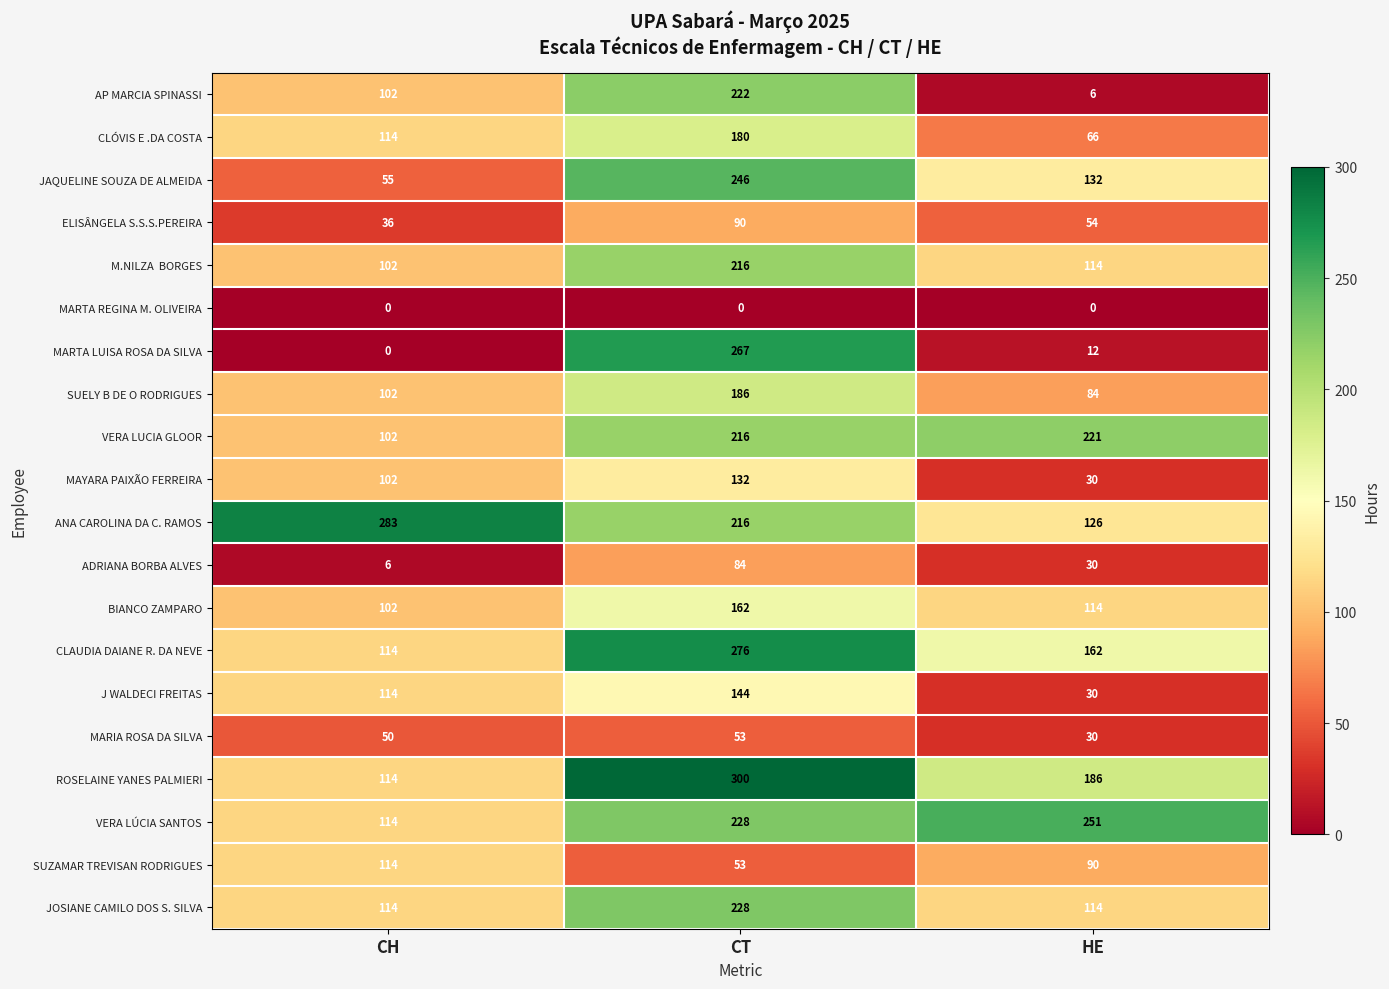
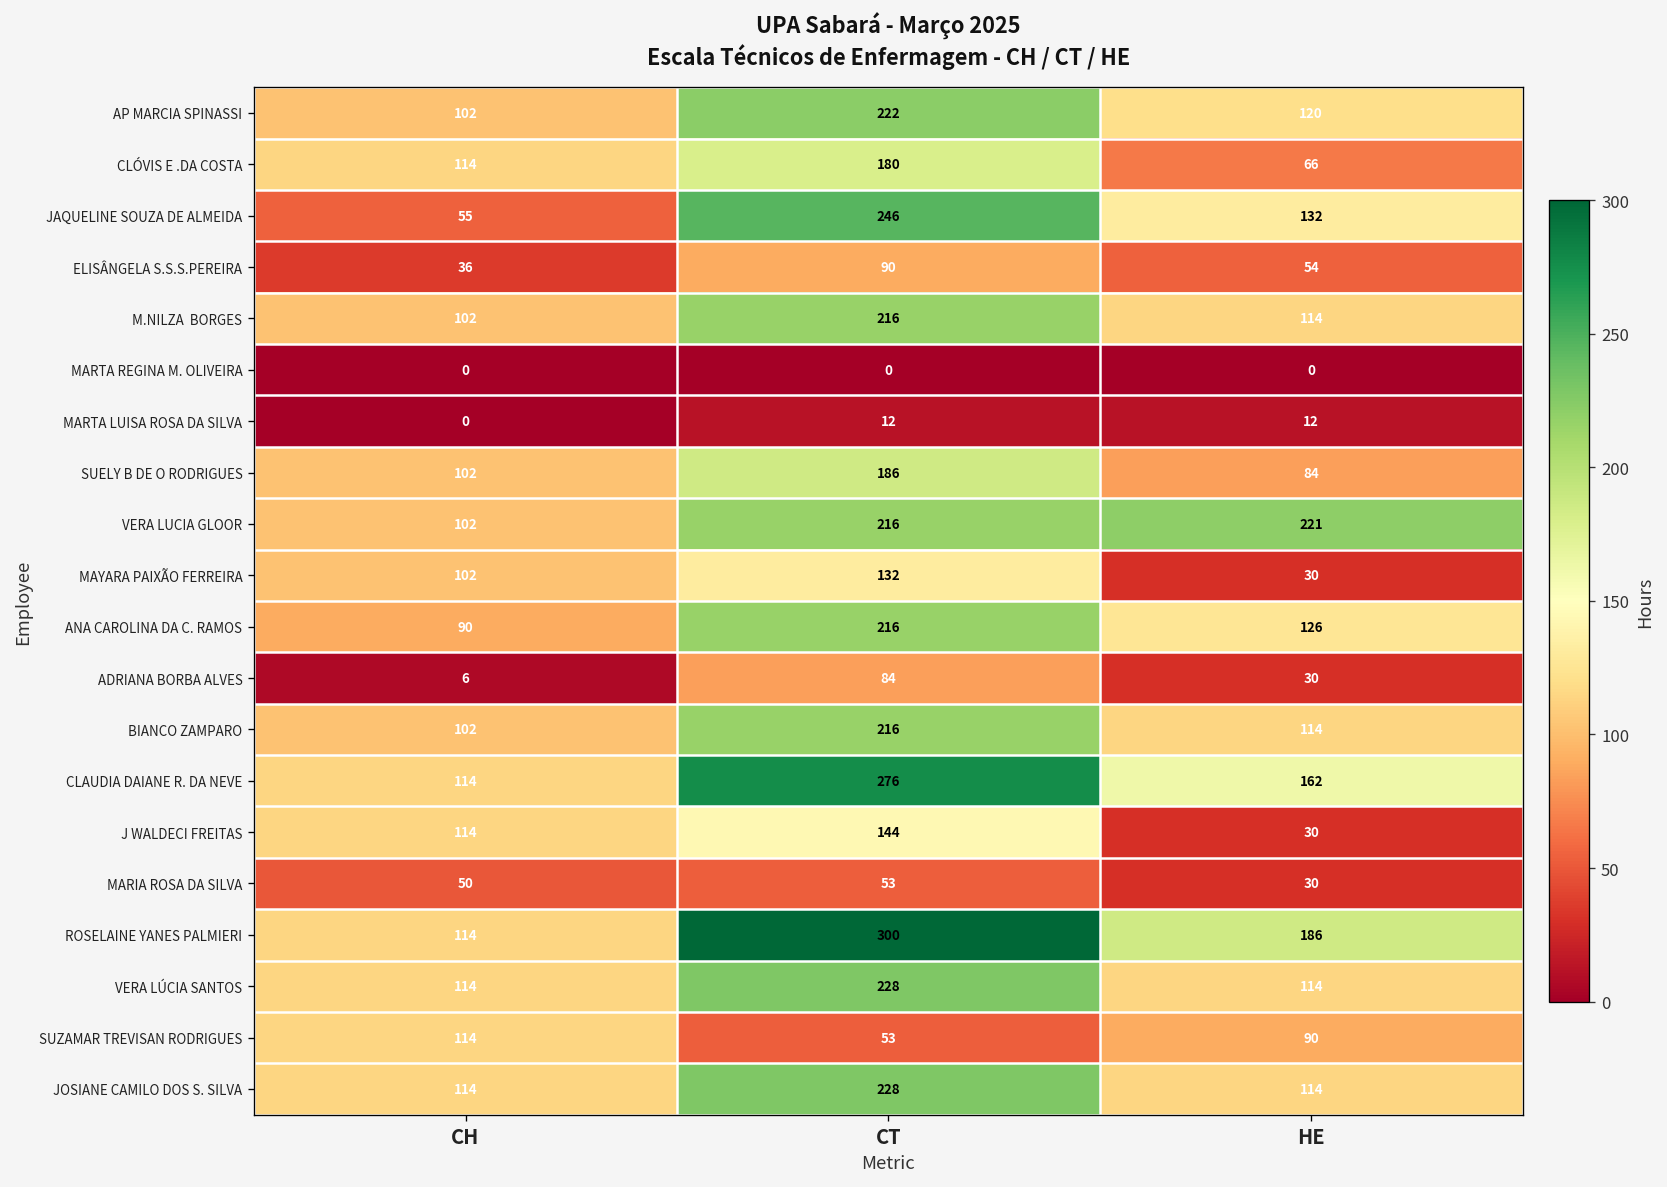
AP MARCIA SPINASSI, HE: 6 -> 120
MARTA LUISA ROSA DA SILVA, CT: 267 -> 12
ANA CAROLINA DA C. RAMOS, CH: 283 -> 90
BIANCO ZAMPARO, CT: 162 -> 216
VERA LÚCIA SANTOS, HE: 251 -> 114
